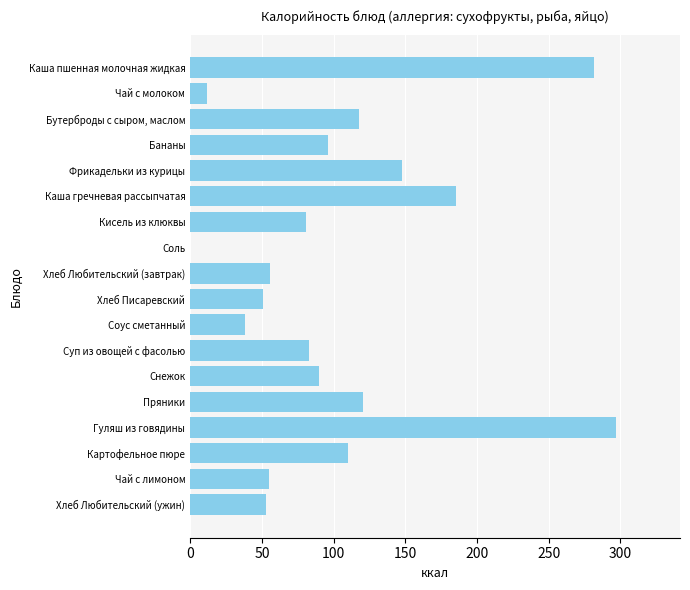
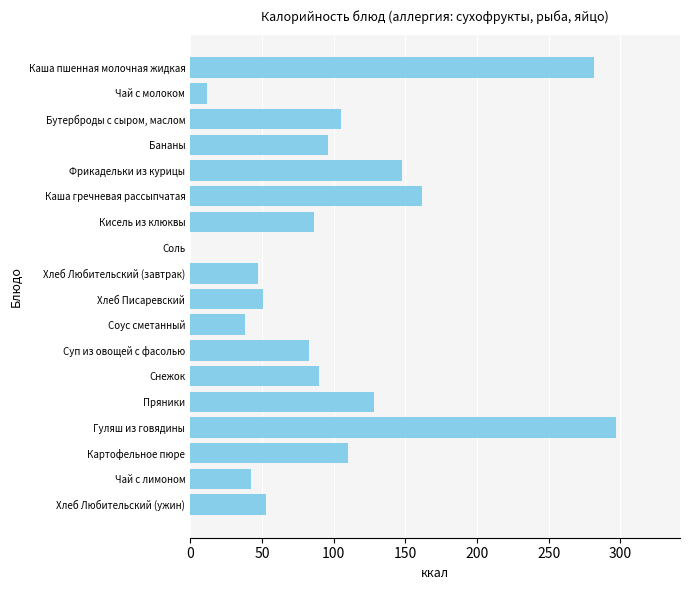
Бутерброды с сыром, маслом: 118 -> 105
Каша гречневая рассыпчатая: 186 -> 162
Кисель из клюквы: 81 -> 86
Хлеб Любительский (завтрак): 56 -> 47
Пряники: 120 -> 128
Чай с лимоном: 55 -> 42
